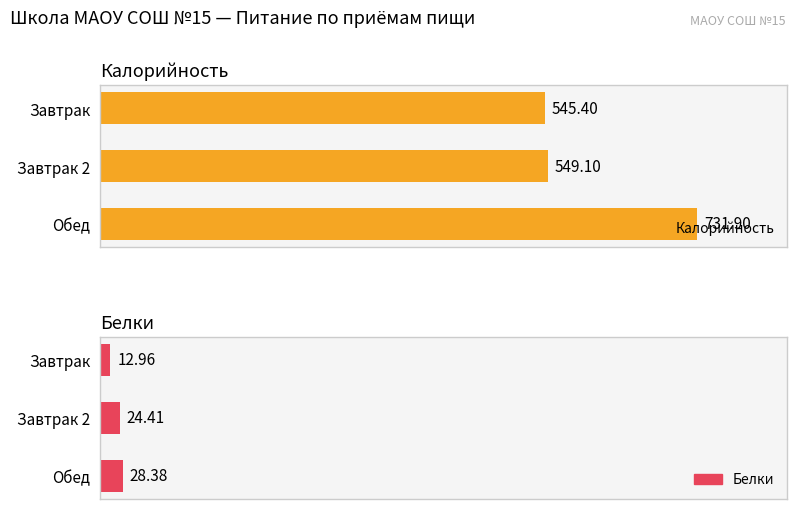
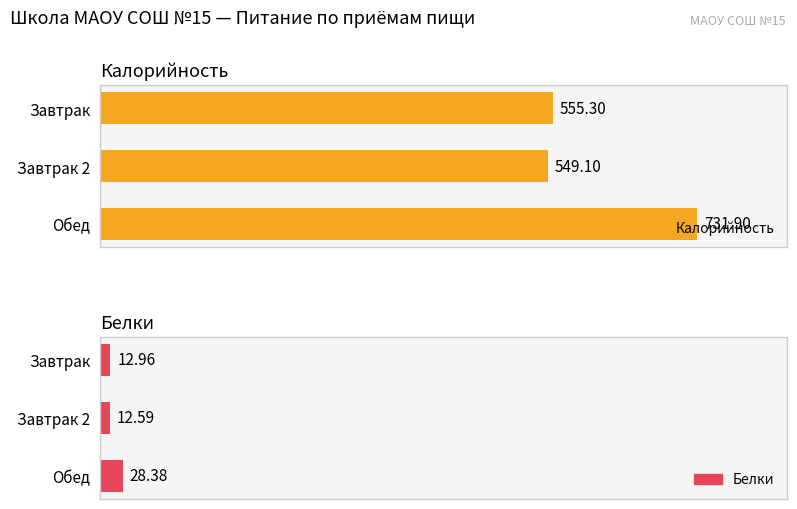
Калорийность, Завтрак: 545.40 -> 555.30
Белки, Завтрак 2: 24.41 -> 12.59
